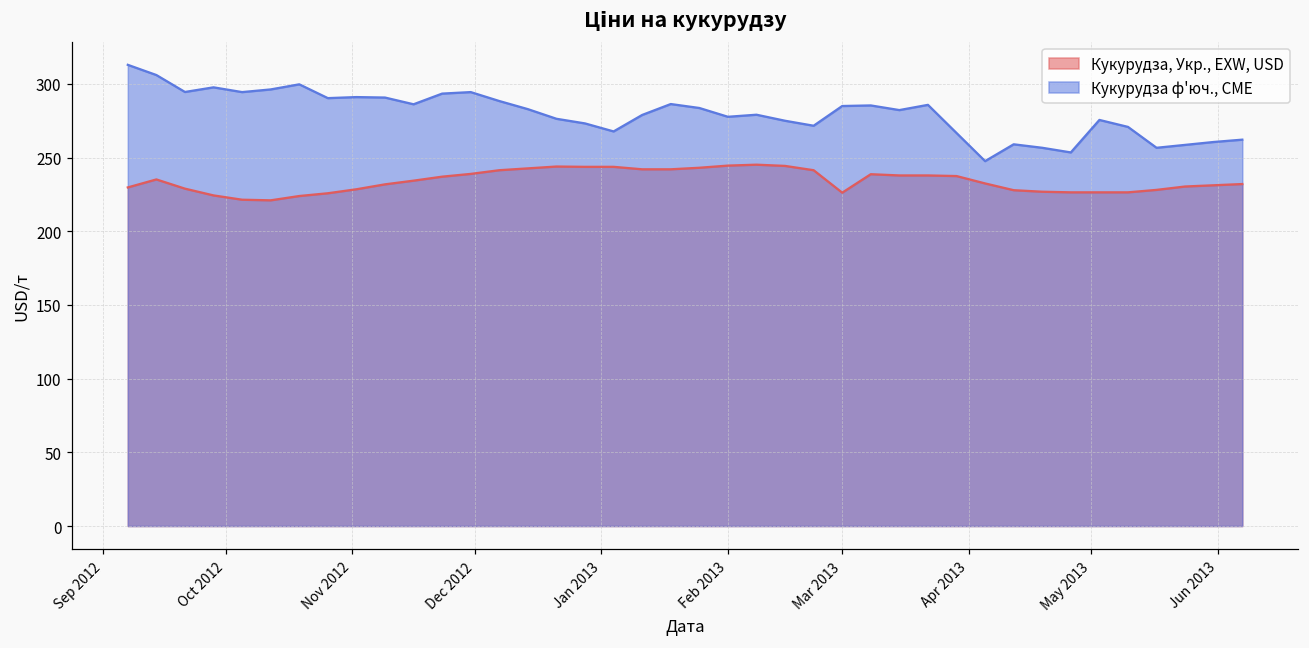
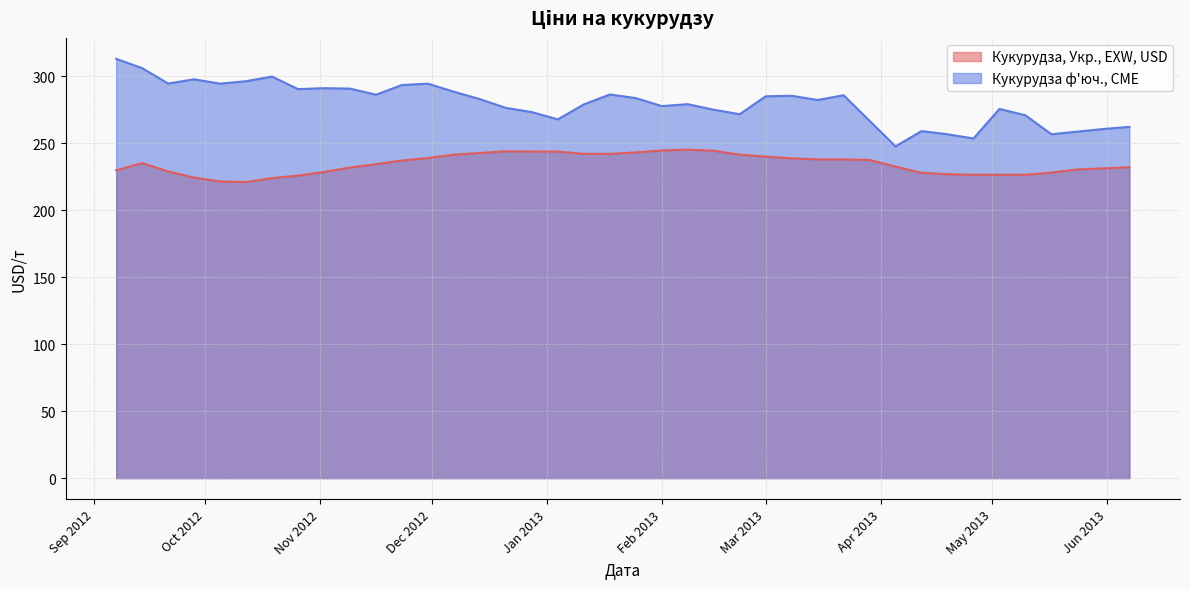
Кукурудза, Укр., EXW, USD, Mar 2013: 226 -> 240
